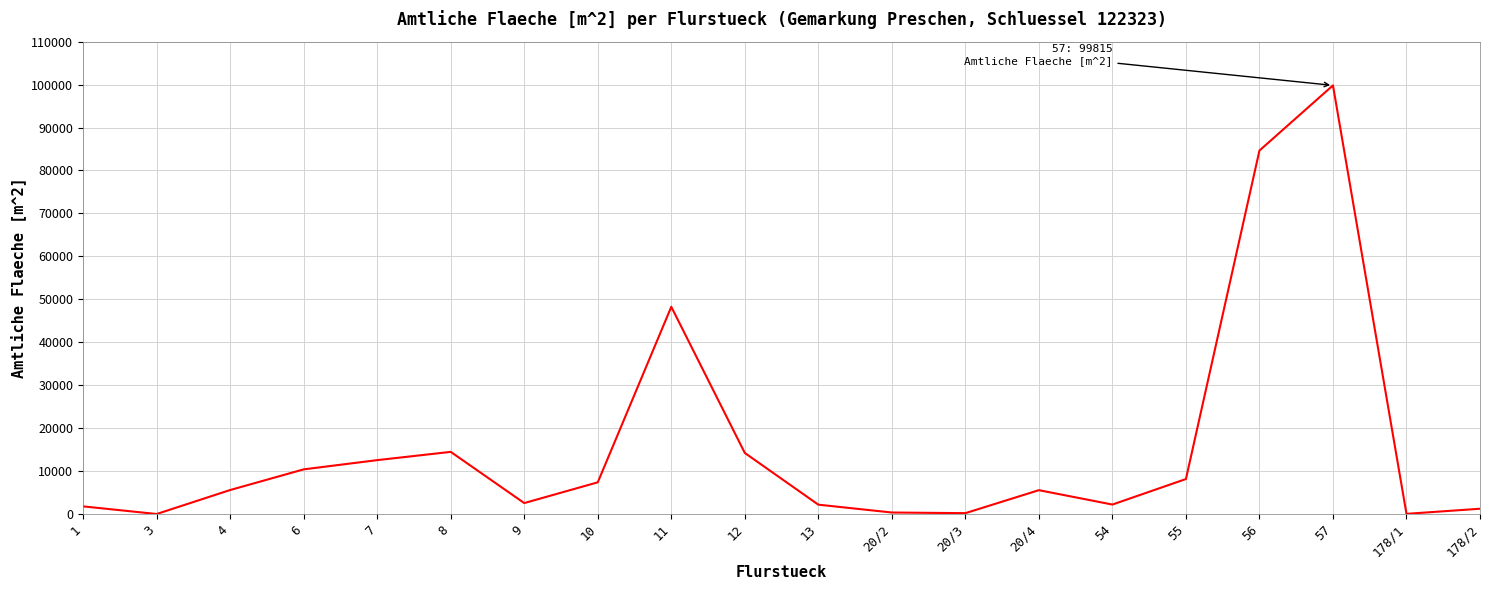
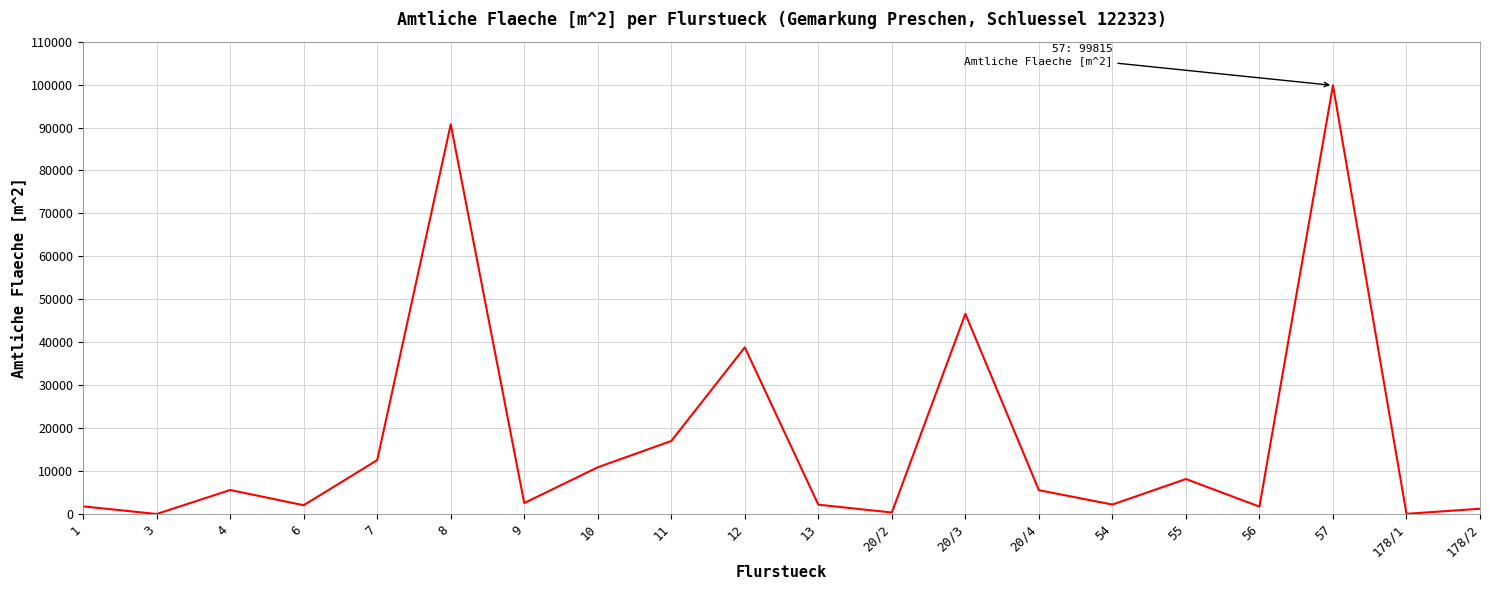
6: 10000 -> 2000
8: 14000 -> 91000
10: 7000 -> 11000
11: 48000 -> 17000
12: 14000 -> 39000
20/3: 0 -> 47000
56: 85000 -> 2000
